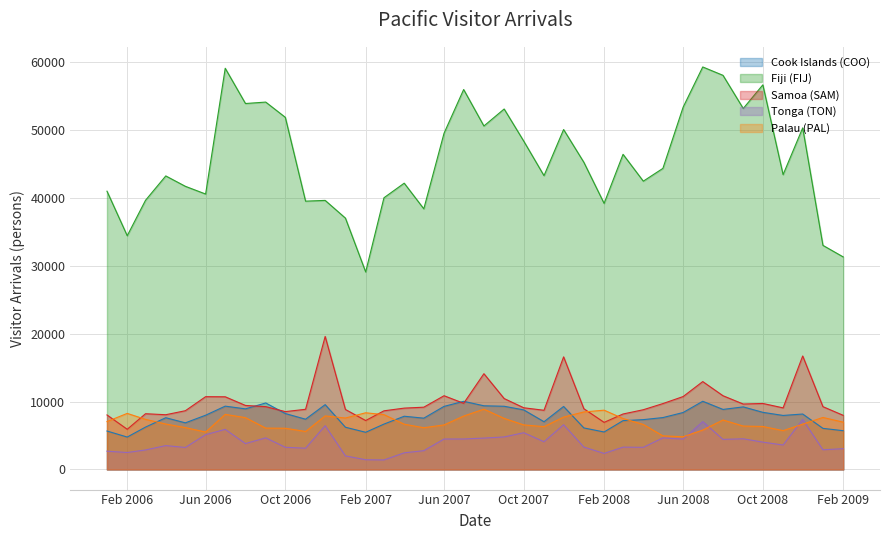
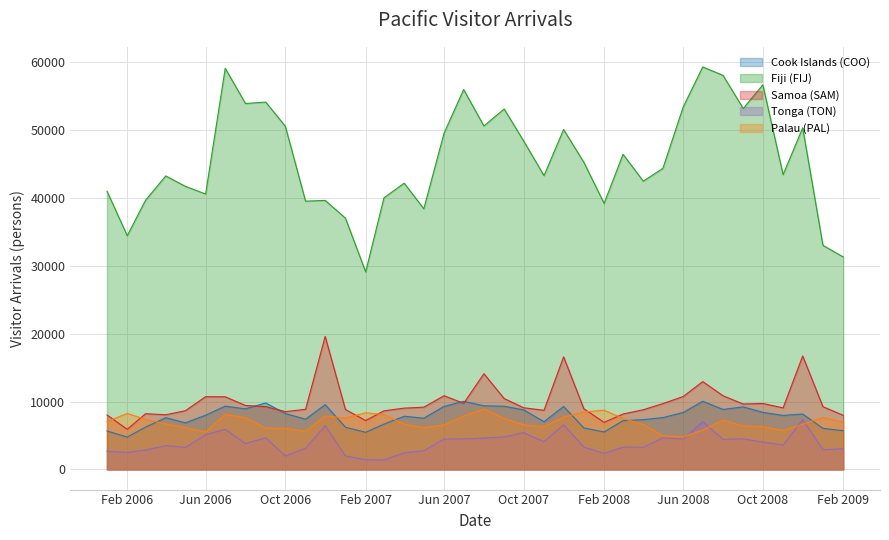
Fiji (FIJ), Oct 2006: 52000 -> 51000
Tonga (TON), Oct 2006: 3000 -> 2000
